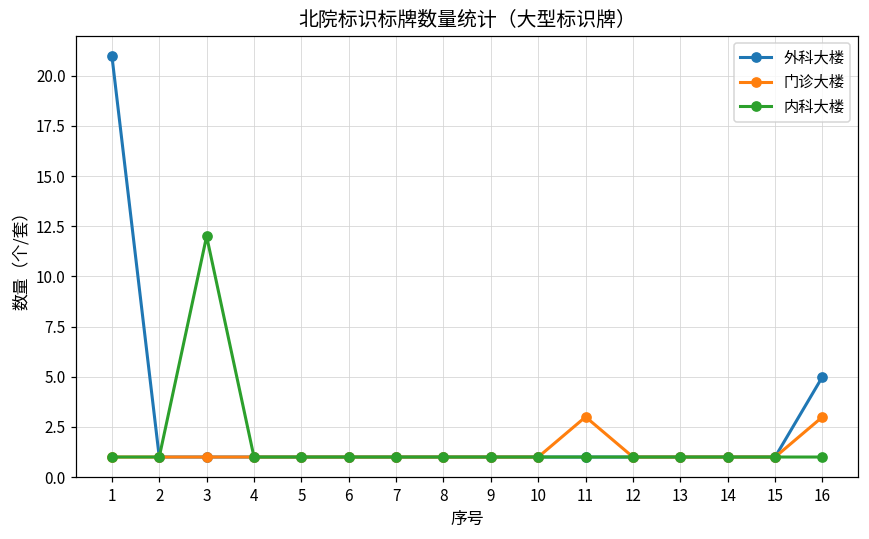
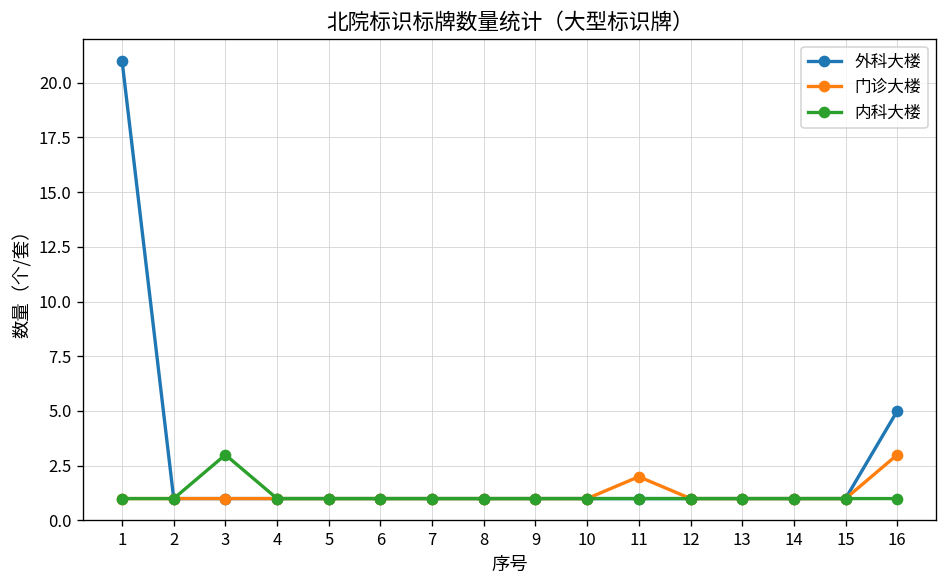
内科大楼, 3: 12 -> 3
门诊大楼, 11: 3 -> 2
